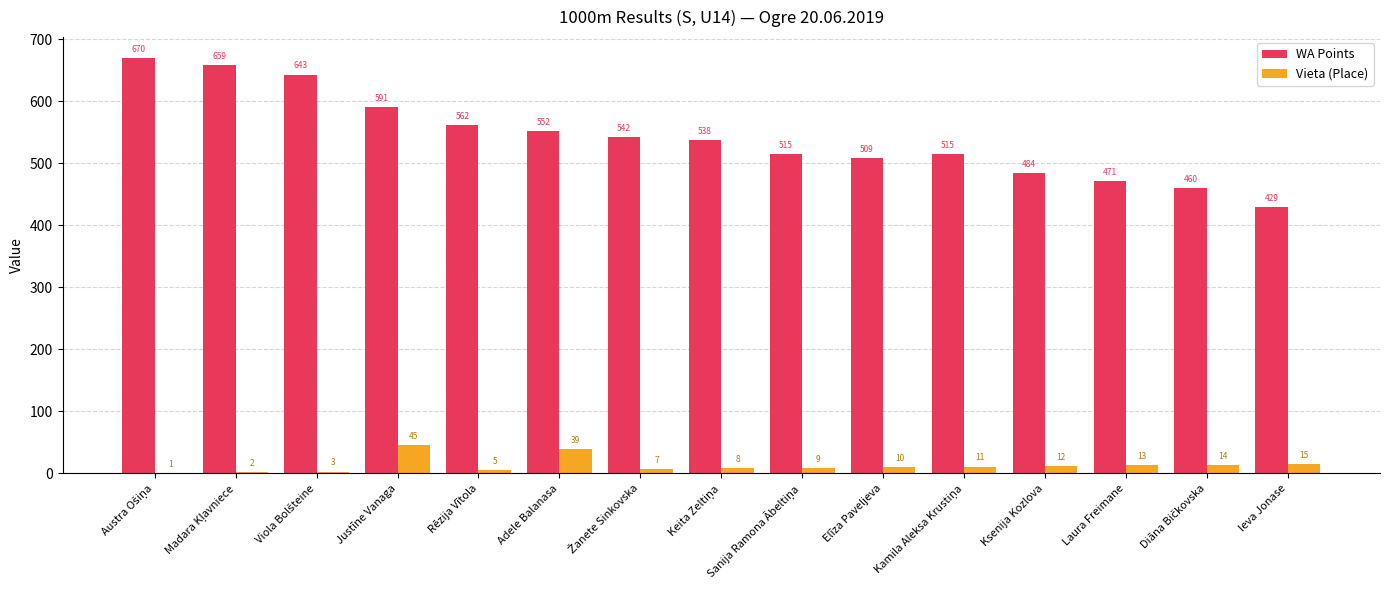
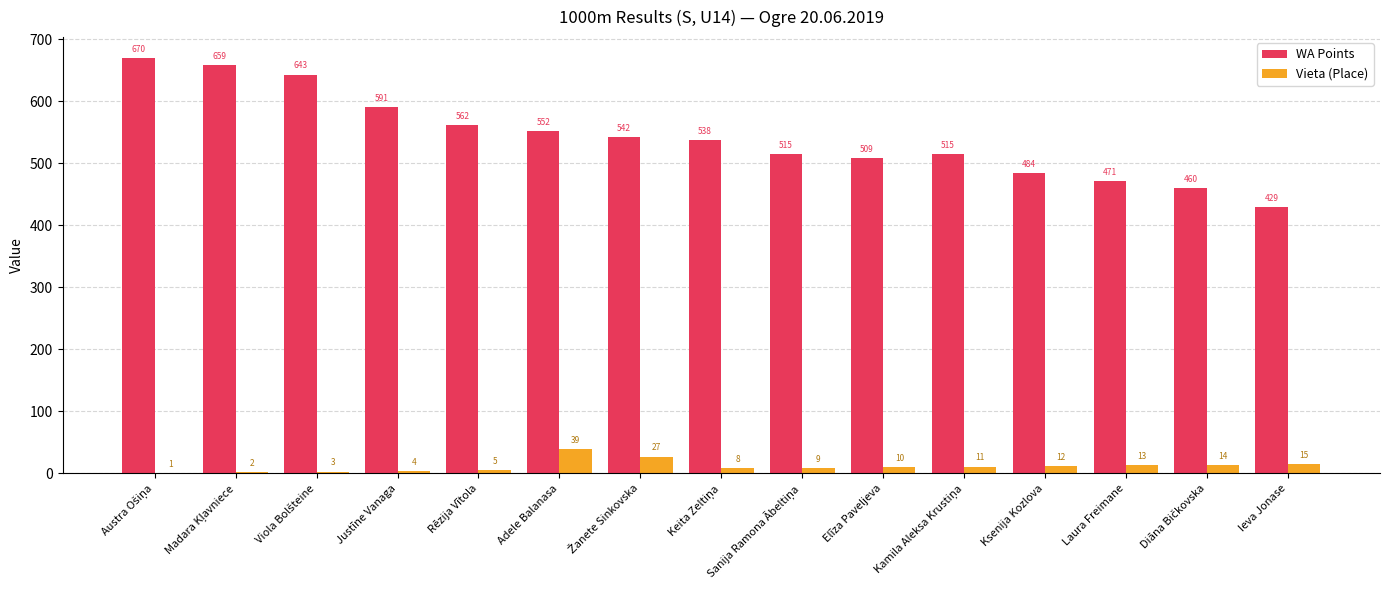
Vieta (Place), Justīne Vanaga: 45 -> 4
Vieta (Place), Žanete Sinkovska: 7 -> 27
